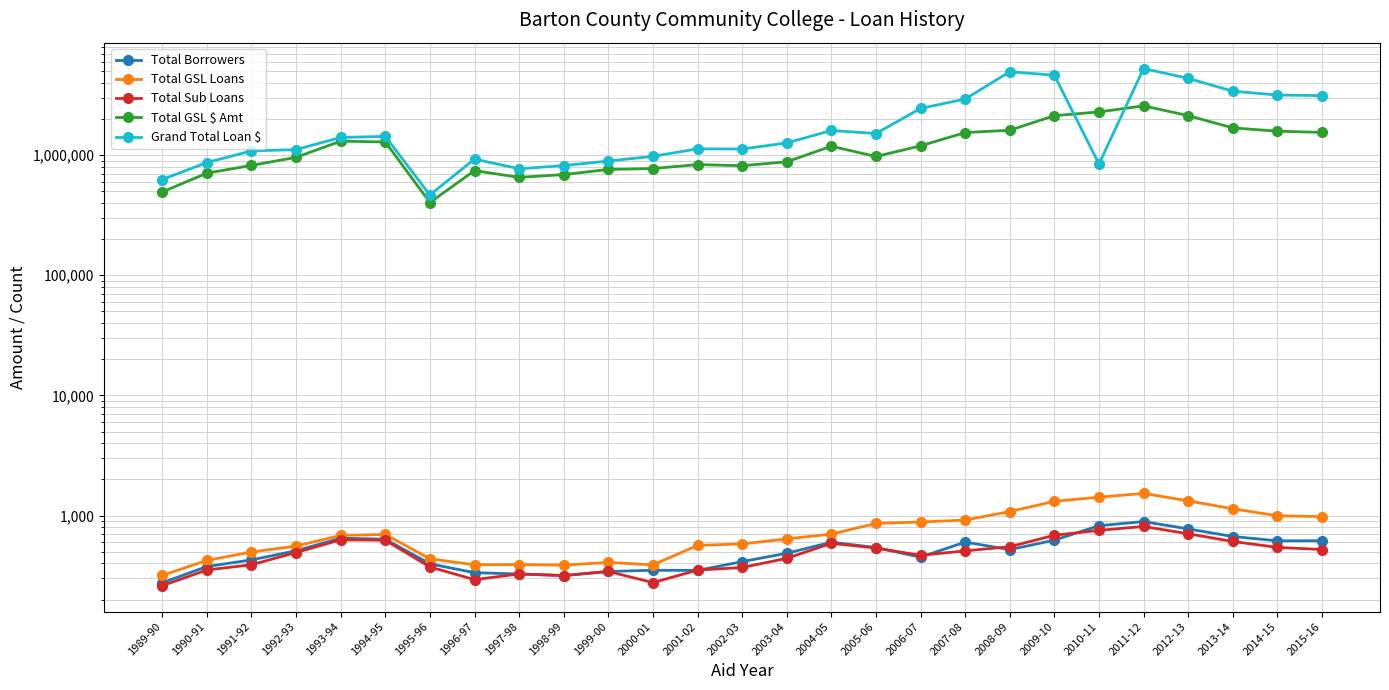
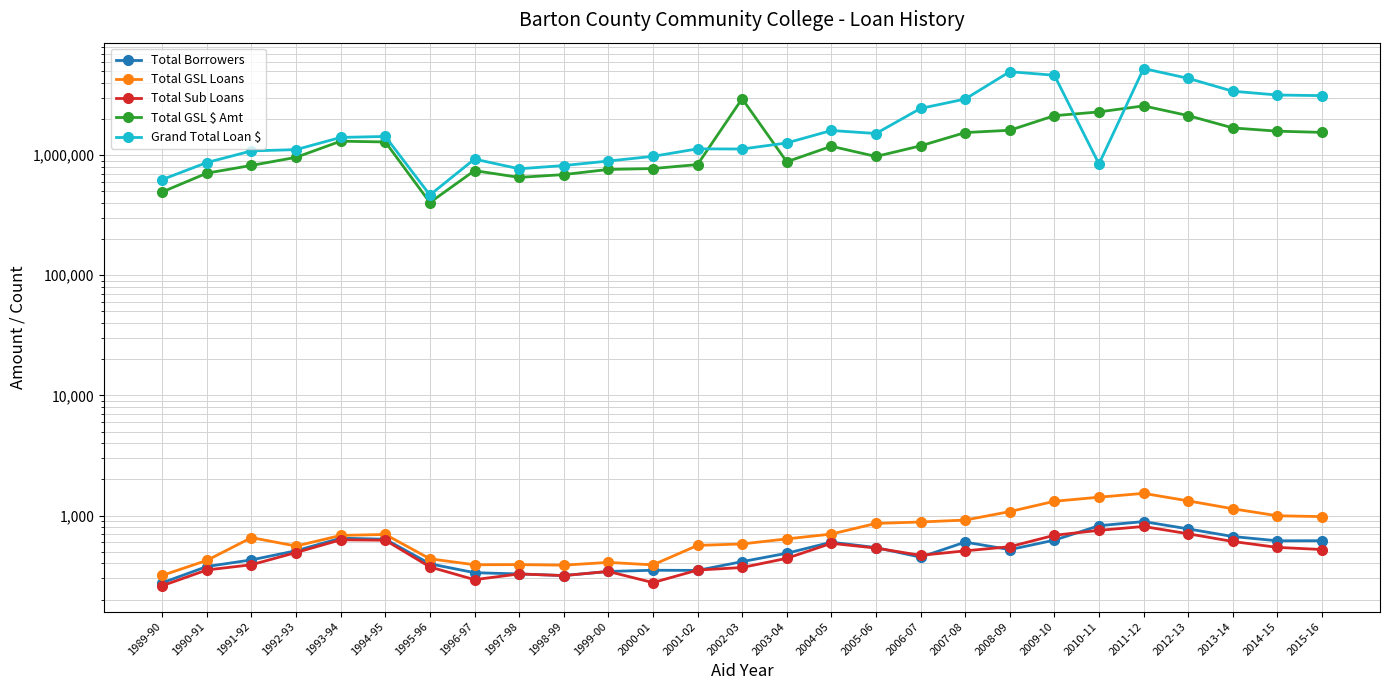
Total GSL Loans, 1991-92: 500 -> 700
Total GSL $ Amt, 2002-03: 800,000 -> 2,900,000
